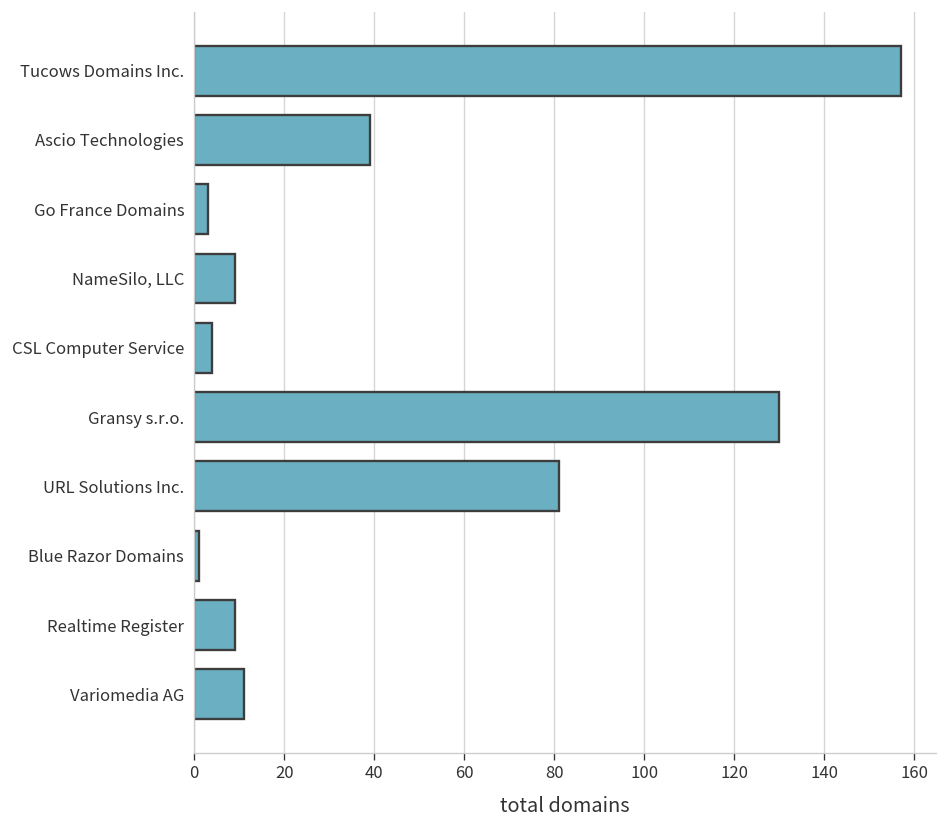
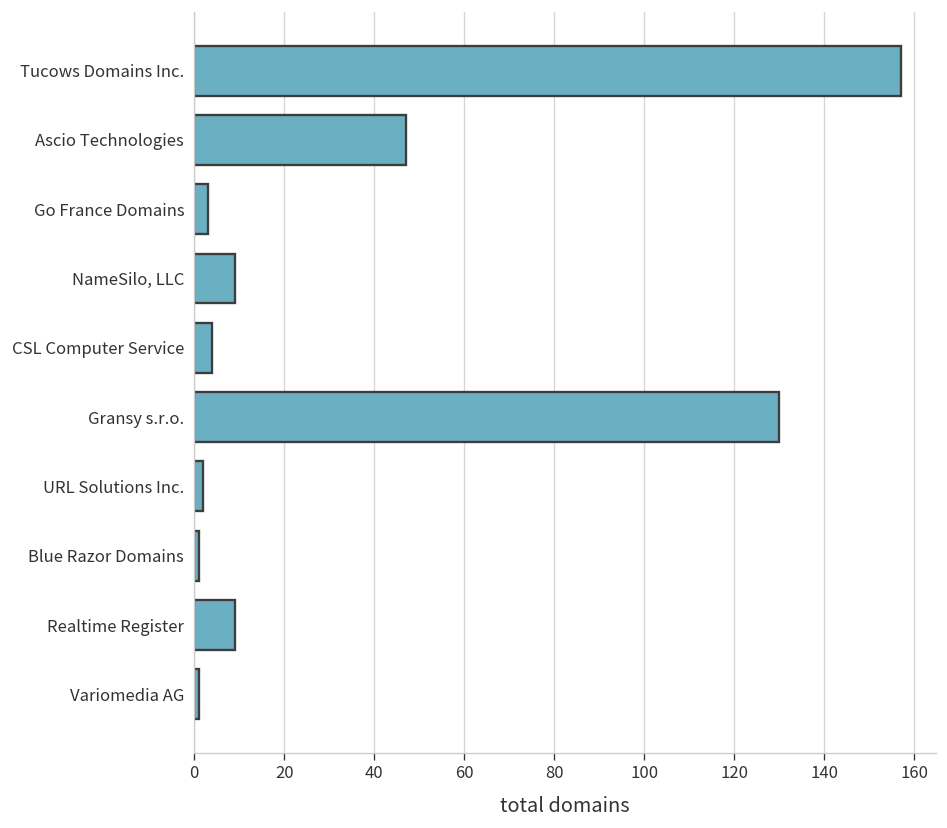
Ascio Technologies: 39 -> 47
URL Solutions Inc.: 81 -> 2
Variomedia AG: 11 -> 1
